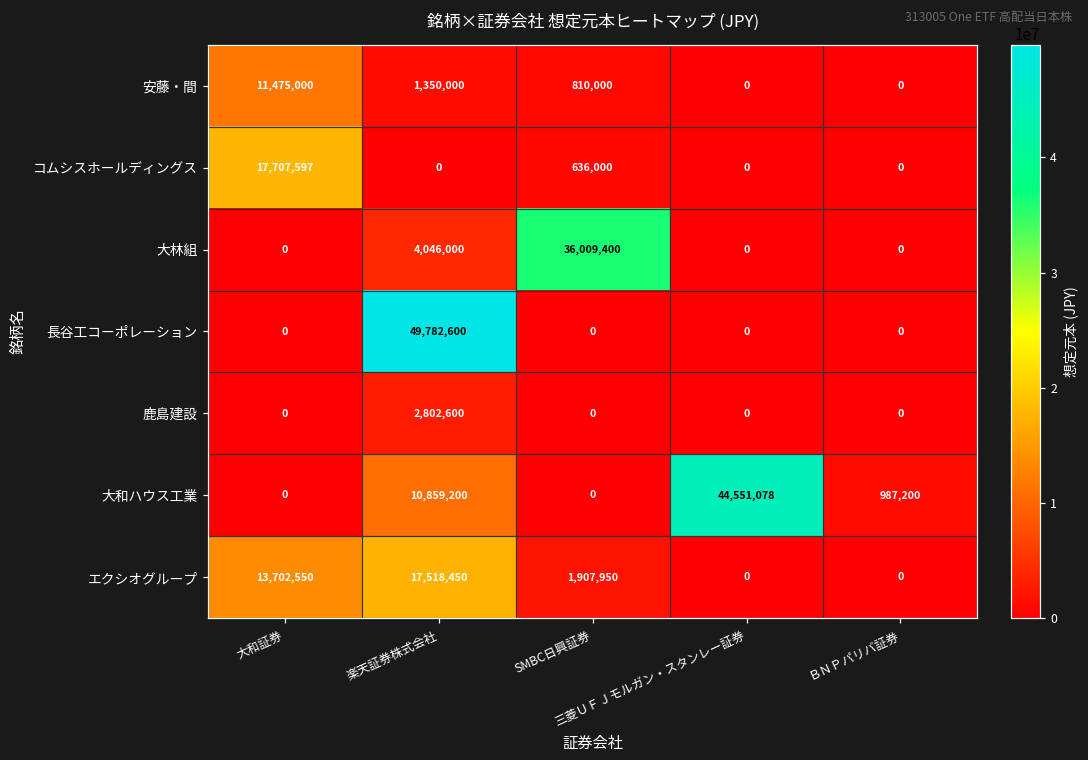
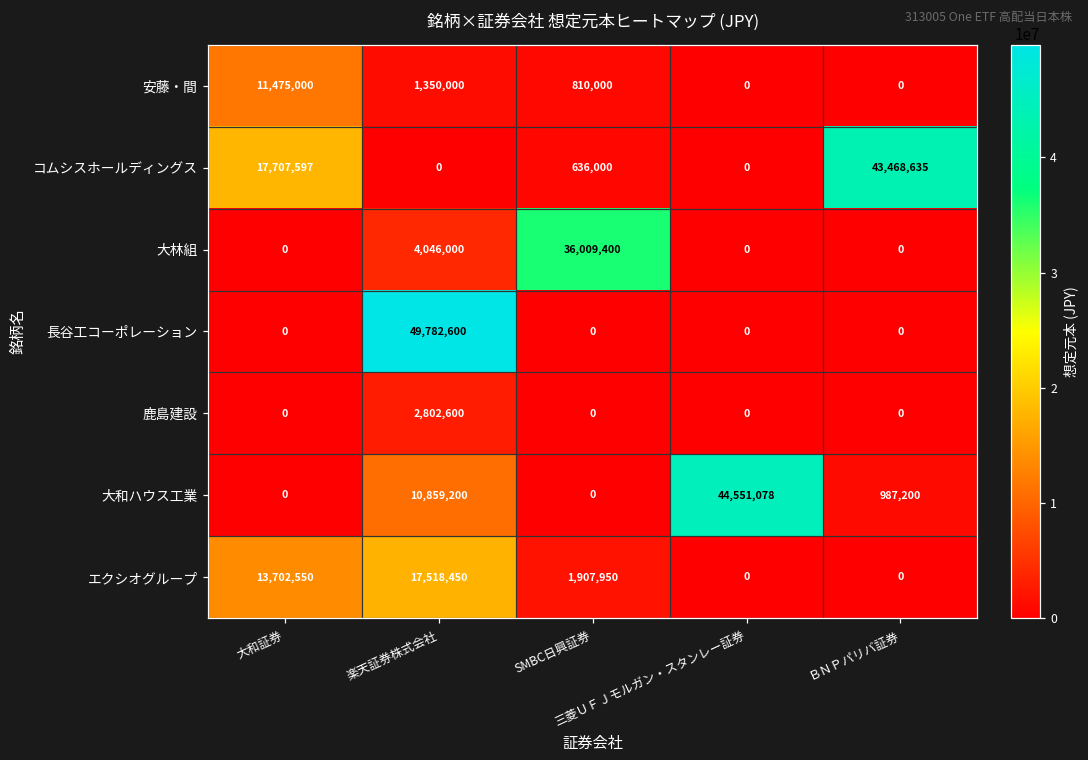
コムシスホールディングス, ＢＮＰパリバ証券: 0 -> 43,468,635
